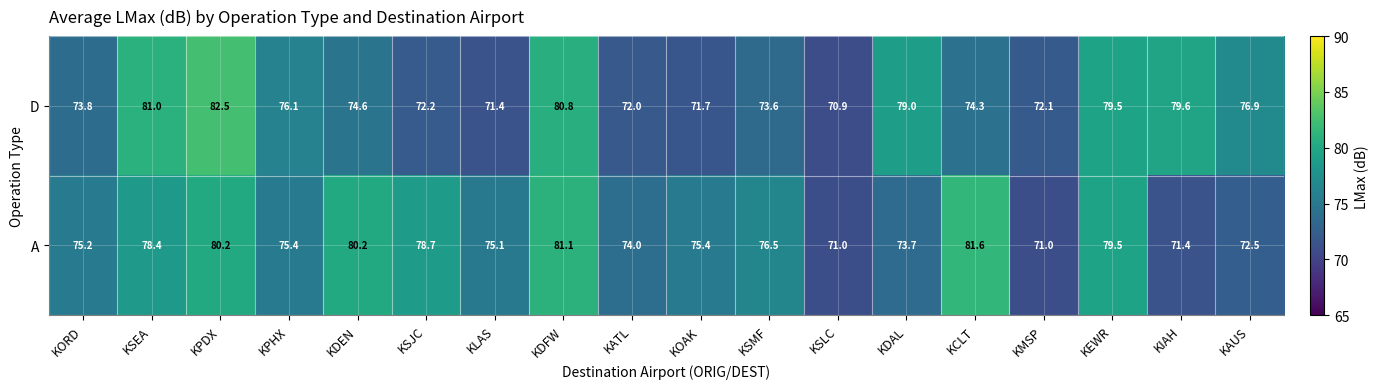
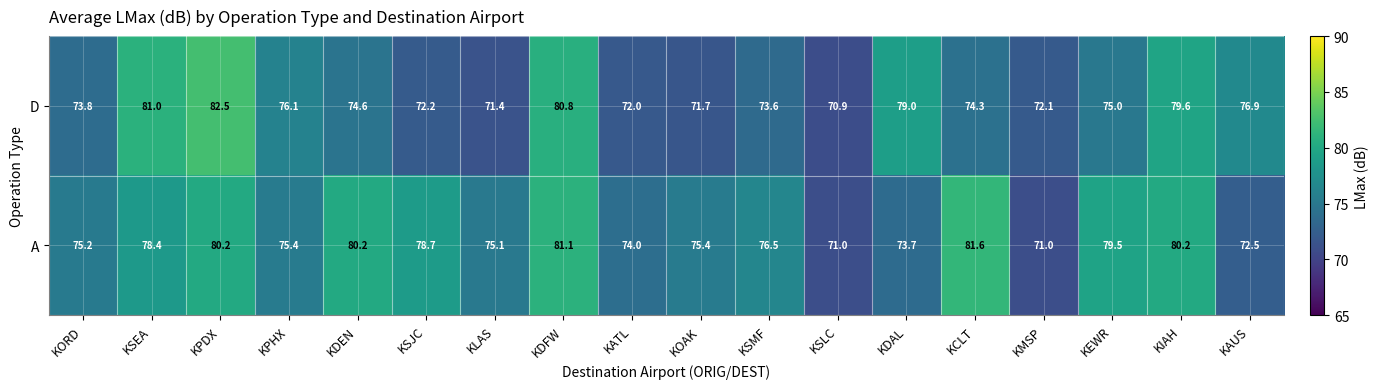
D, KEWR: 79.5 -> 75.0
A, KIAH: 71.4 -> 80.2
